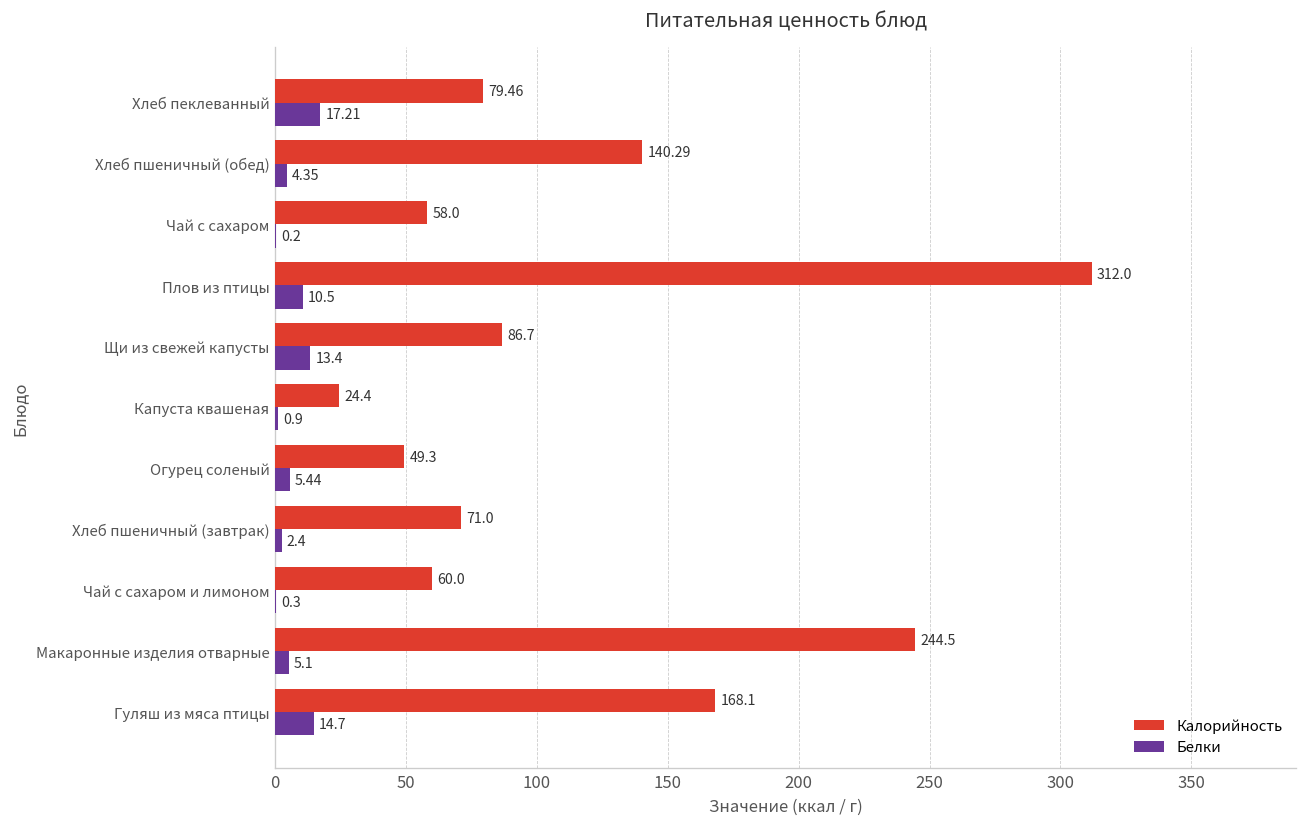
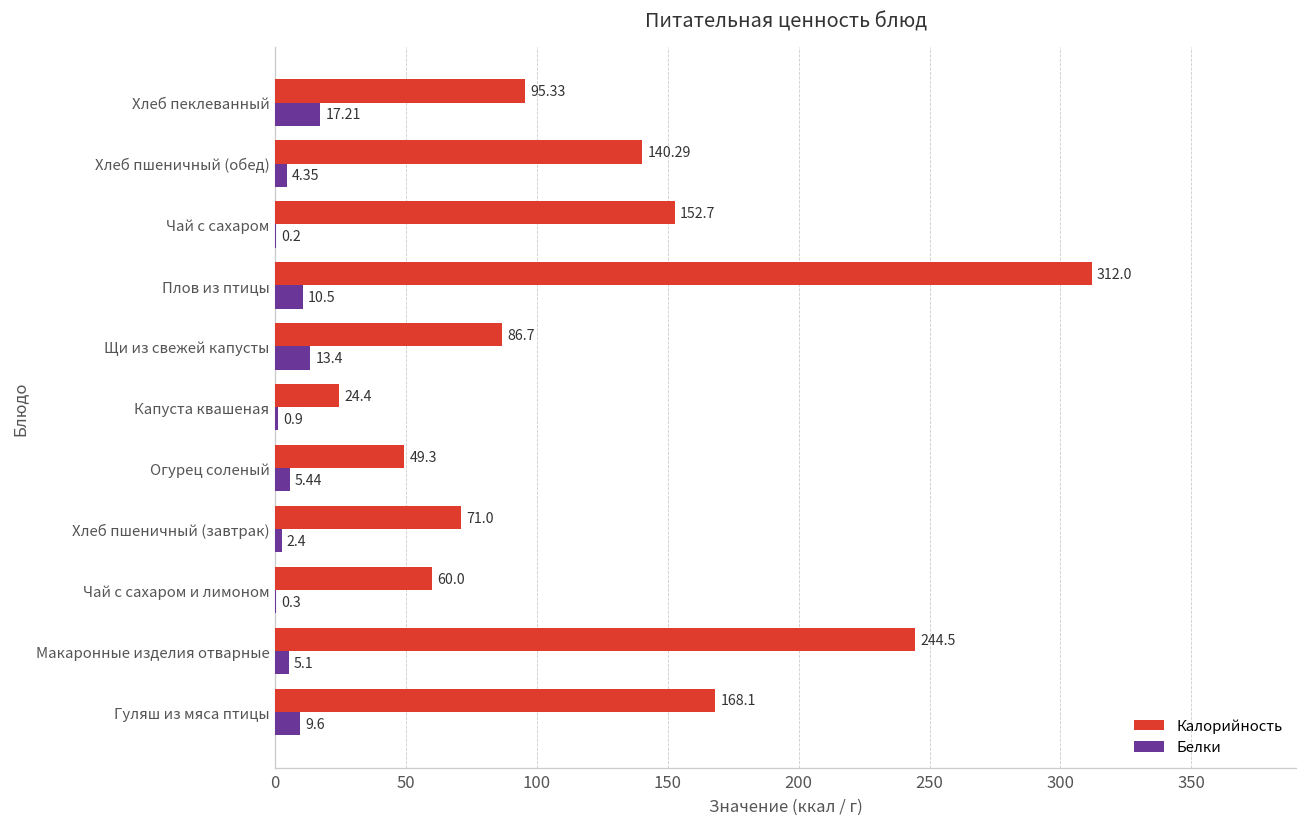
Калорийность, Хлеб пеклеванный: 79.46 -> 95.33
Калорийность, Чай с сахаром: 58.0 -> 152.7
Белки, Гуляш из мяса птицы: 14.7 -> 9.6
